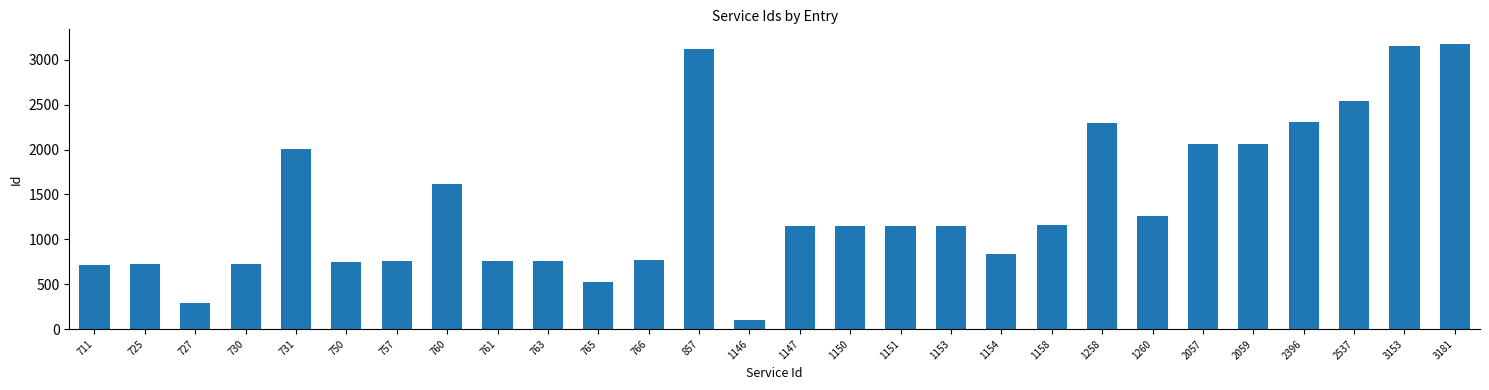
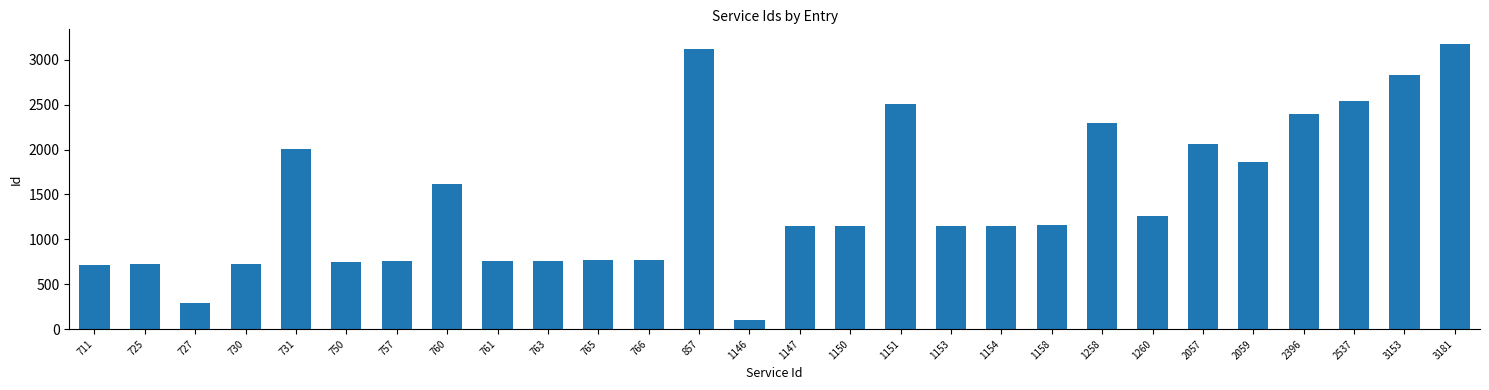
765: 500 -> 800
1151: 1200 -> 2500
1154: 800 -> 1200
2059: 2100 -> 1900
2396: 2300 -> 2400
3153: 3200 -> 2800
